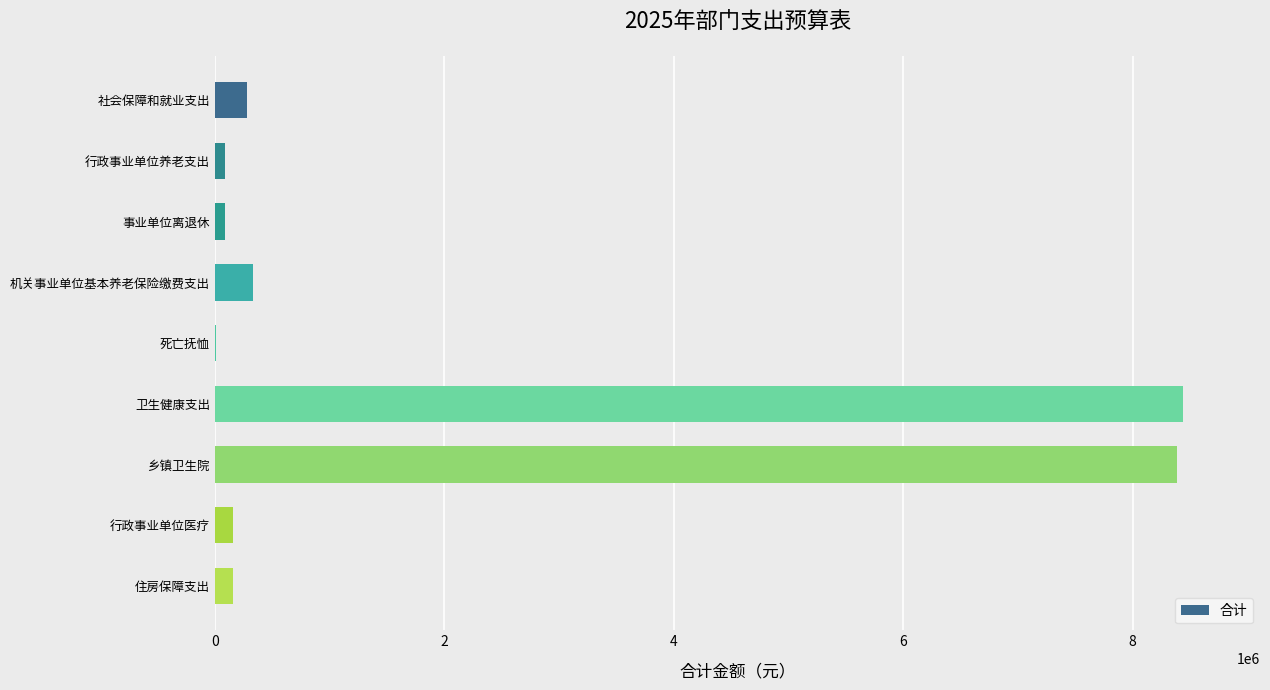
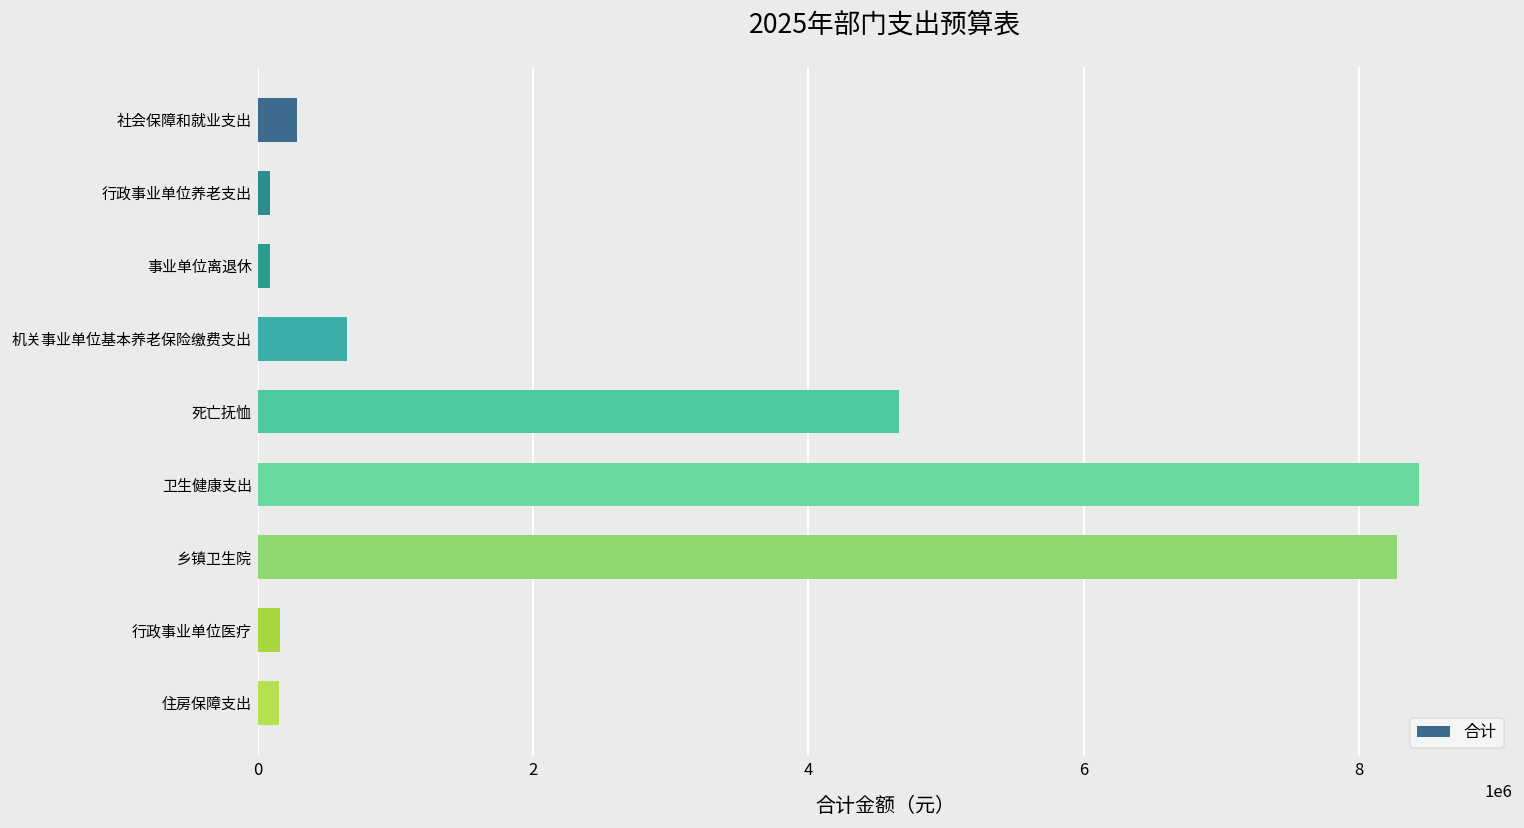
机关事业单位基本养老保险缴费支出: 330000 -> 650000
死亡抚恤: 10000 -> 4660000
乡镇卫生院: 8380000 -> 8280000
